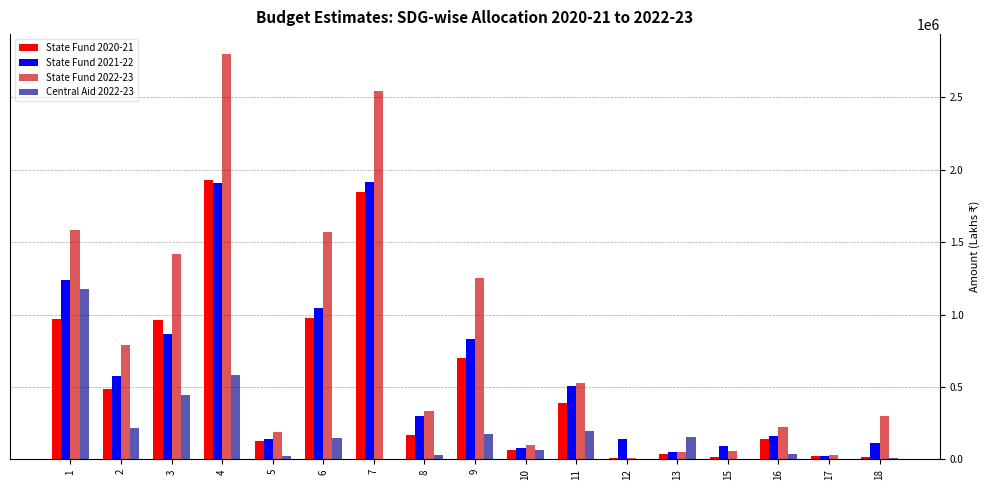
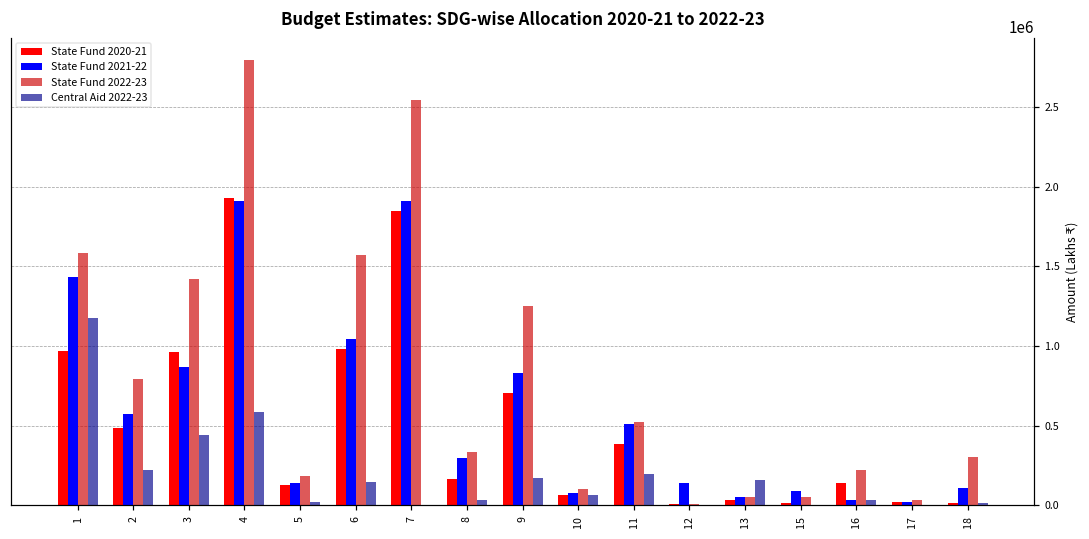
State Fund 2021-22, 1: 1240000 -> 1440000
State Fund 2021-22, 16: 160000 -> 30000
